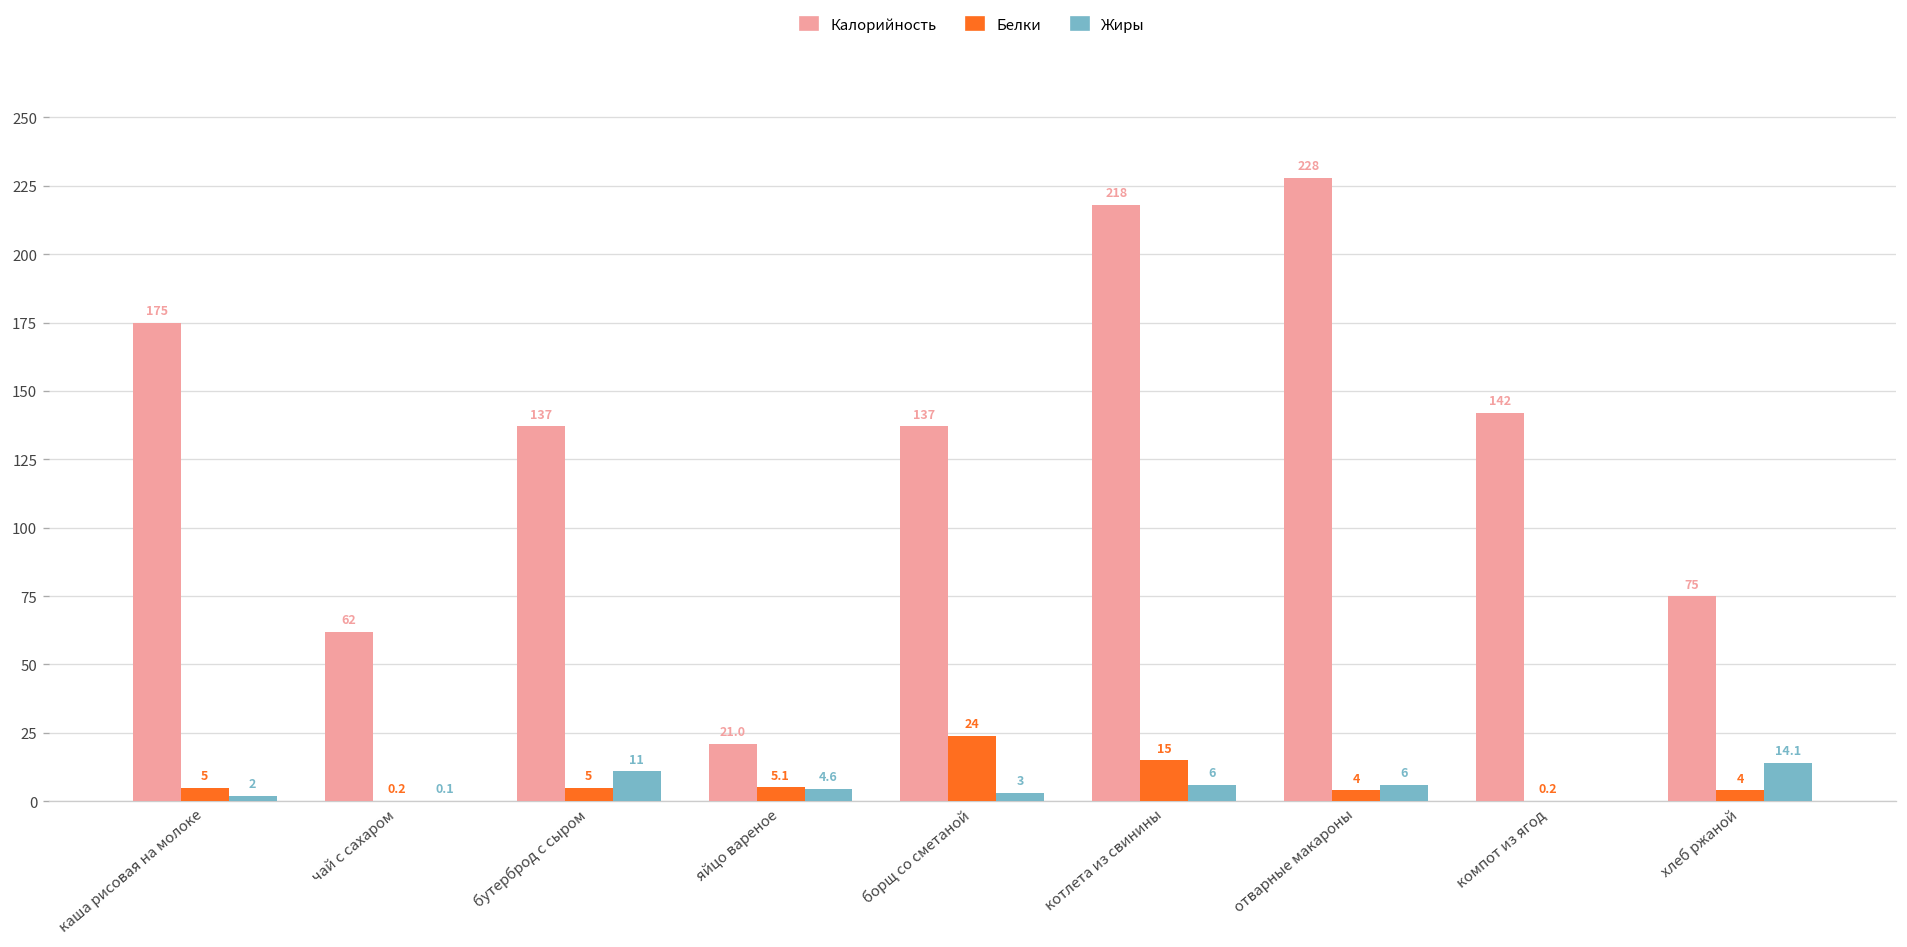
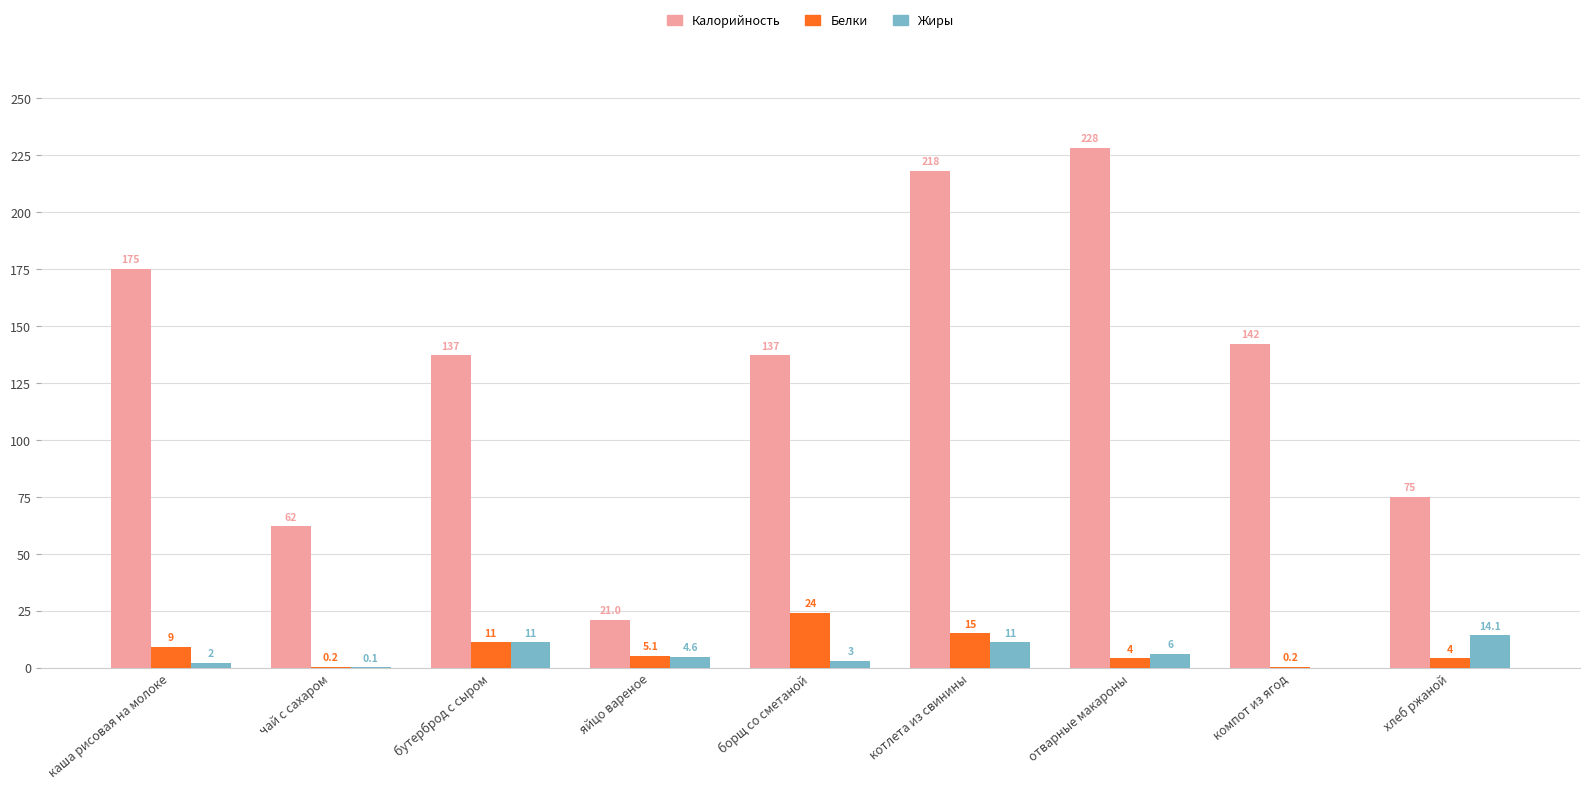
Белки, каша рисовая на молоке: 5 -> 9
Белки, бутерброд с сыром: 5 -> 11
Жиры, котлета из свинины: 6 -> 11
